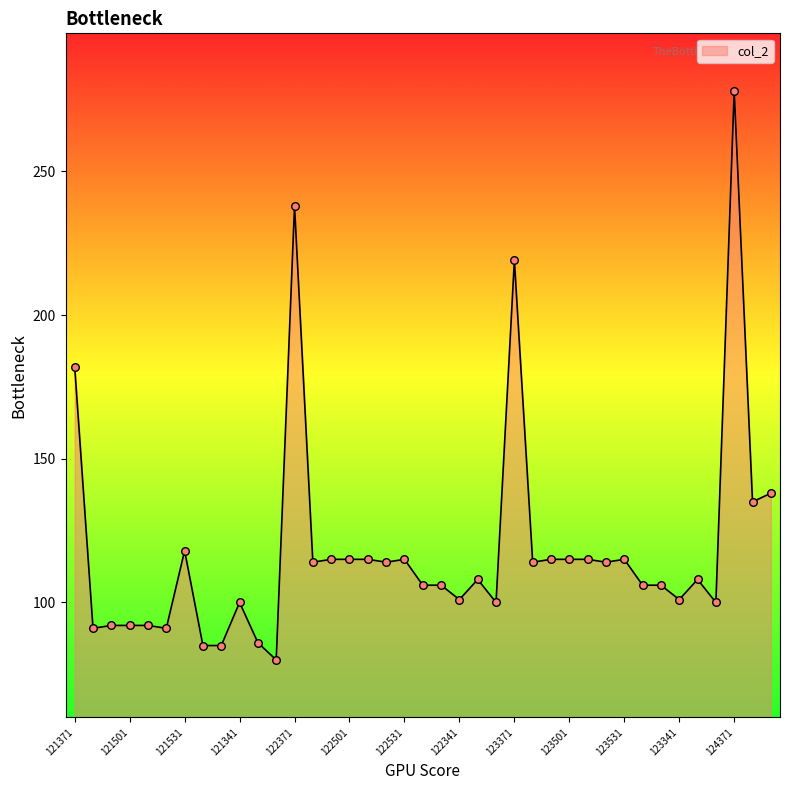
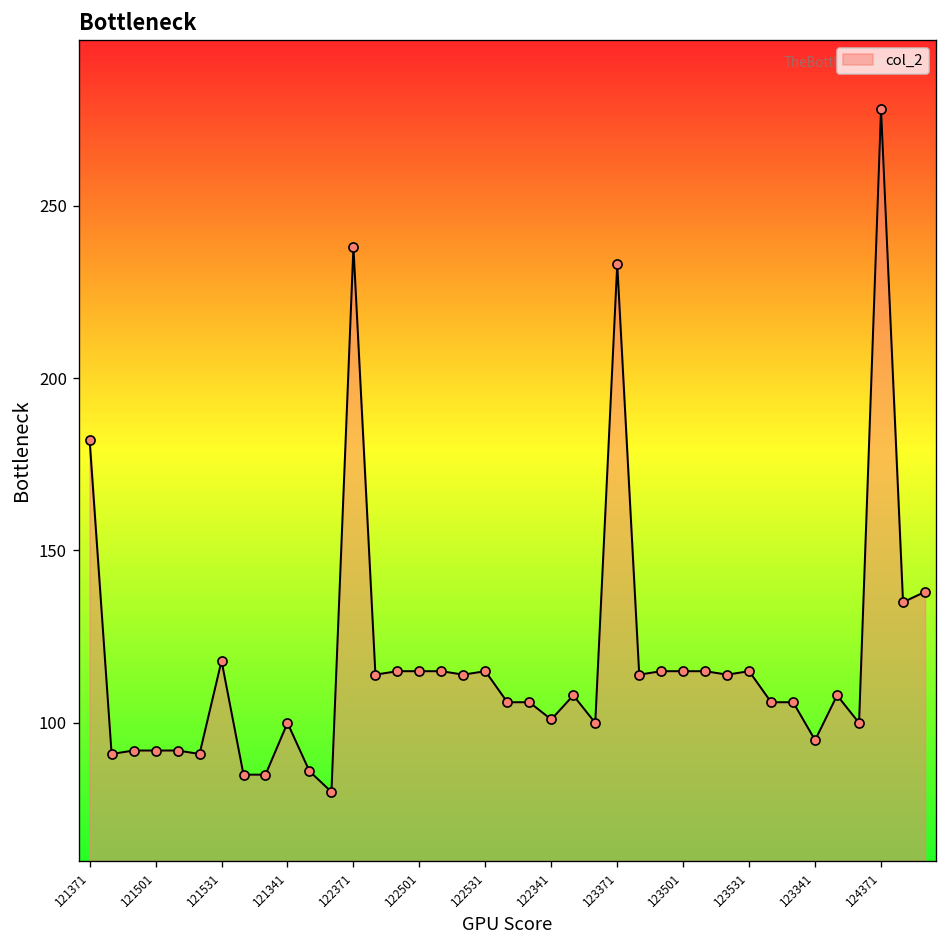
123371: 219 -> 233
123341: 101 -> 95
